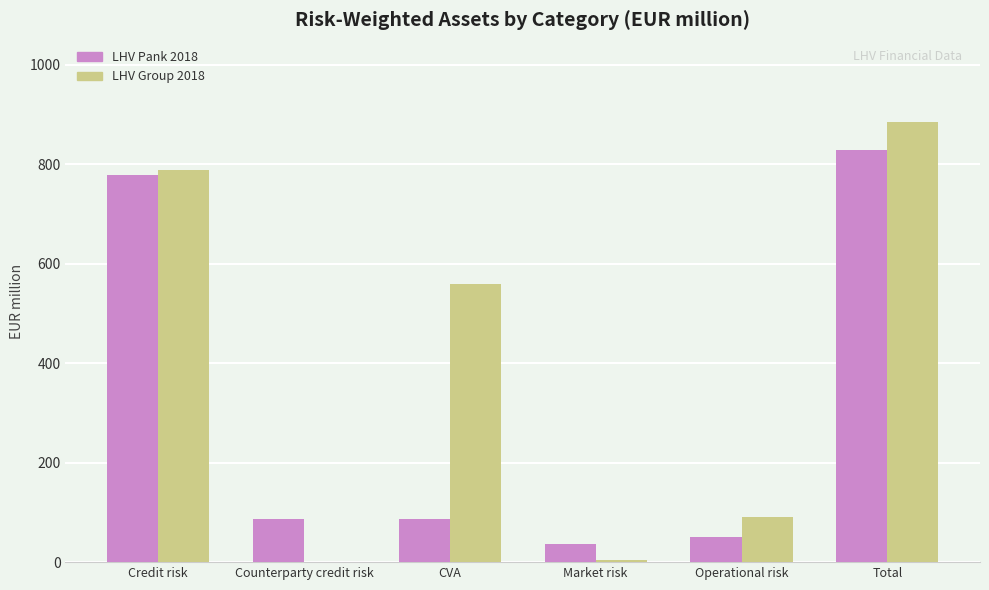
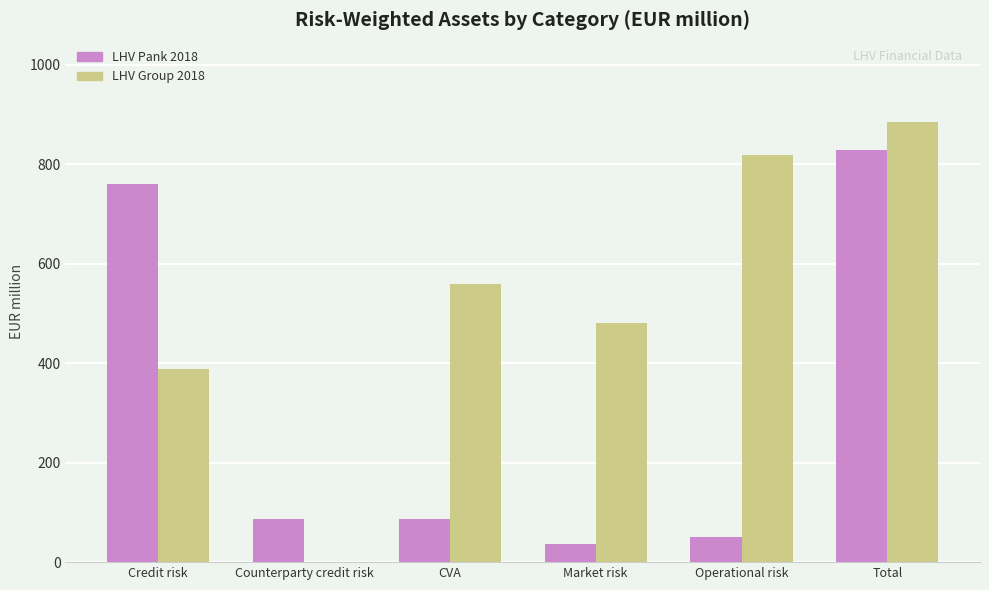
LHV Pank 2018, Credit risk: 780 -> 760
LHV Group 2018, Credit risk: 790 -> 390
LHV Group 2018, Market risk: 0 -> 480
LHV Group 2018, Operational risk: 90 -> 820
